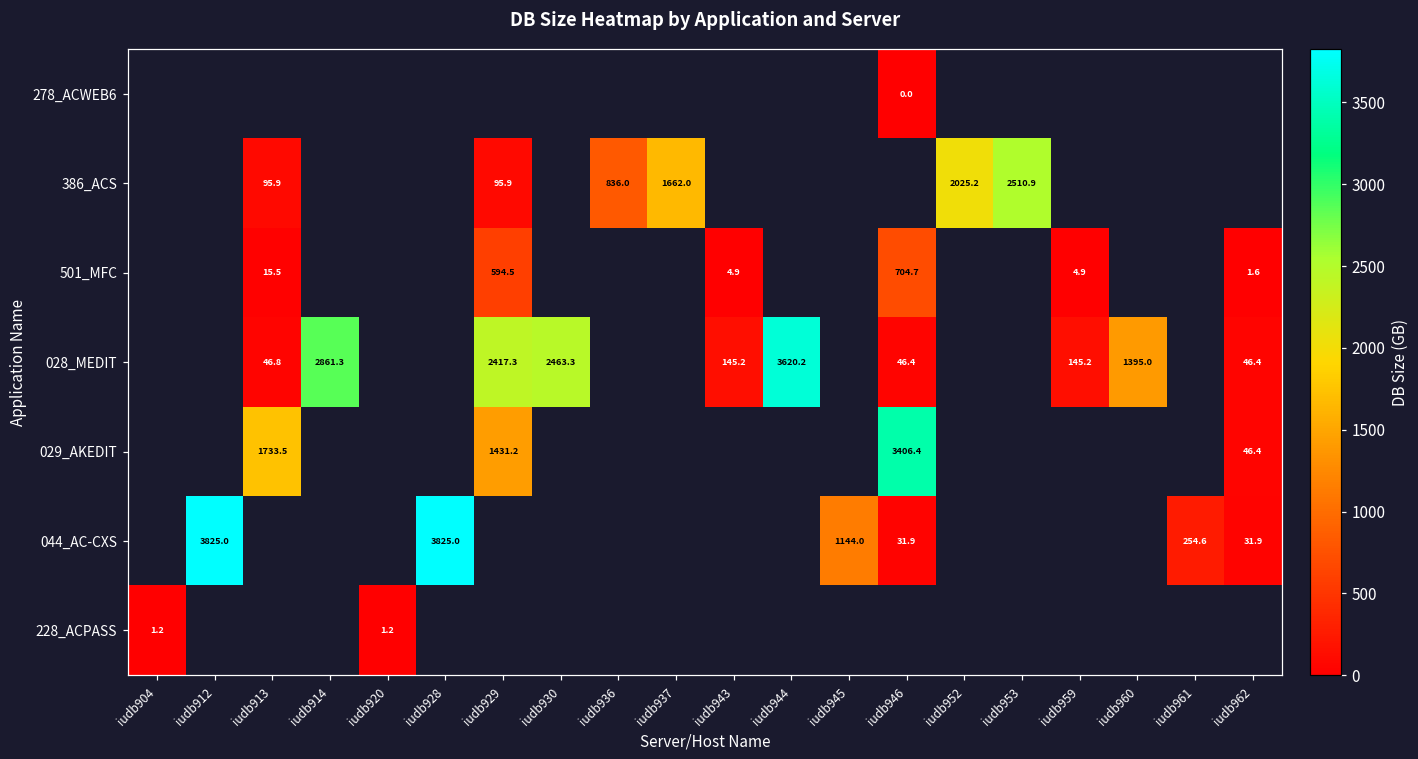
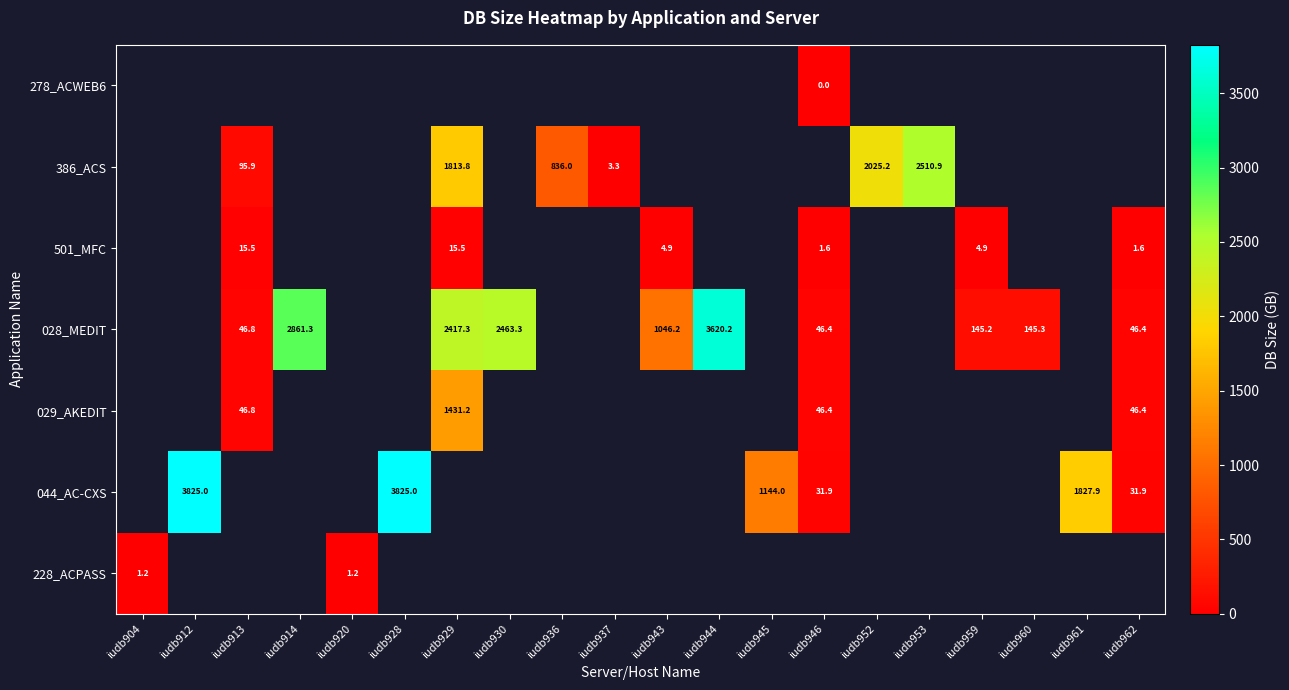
386_ACS, iudb929: 95.9 -> 1813.8
386_ACS, iudb937: 1662.0 -> 3.3
501_MFC, iudb929: 594.5 -> 15.5
501_MFC, iudb946: 704.7 -> 1.6
028_MEDIT, iudb943: 145.2 -> 1046.2
028_MEDIT, iudb960: 1395.0 -> 145.3
029_AKEDIT, iudb913: 1733.5 -> 46.8
029_AKEDIT, iudb946: 3406.4 -> 46.4
044_AC-CXS, iudb961: 254.6 -> 1827.9
